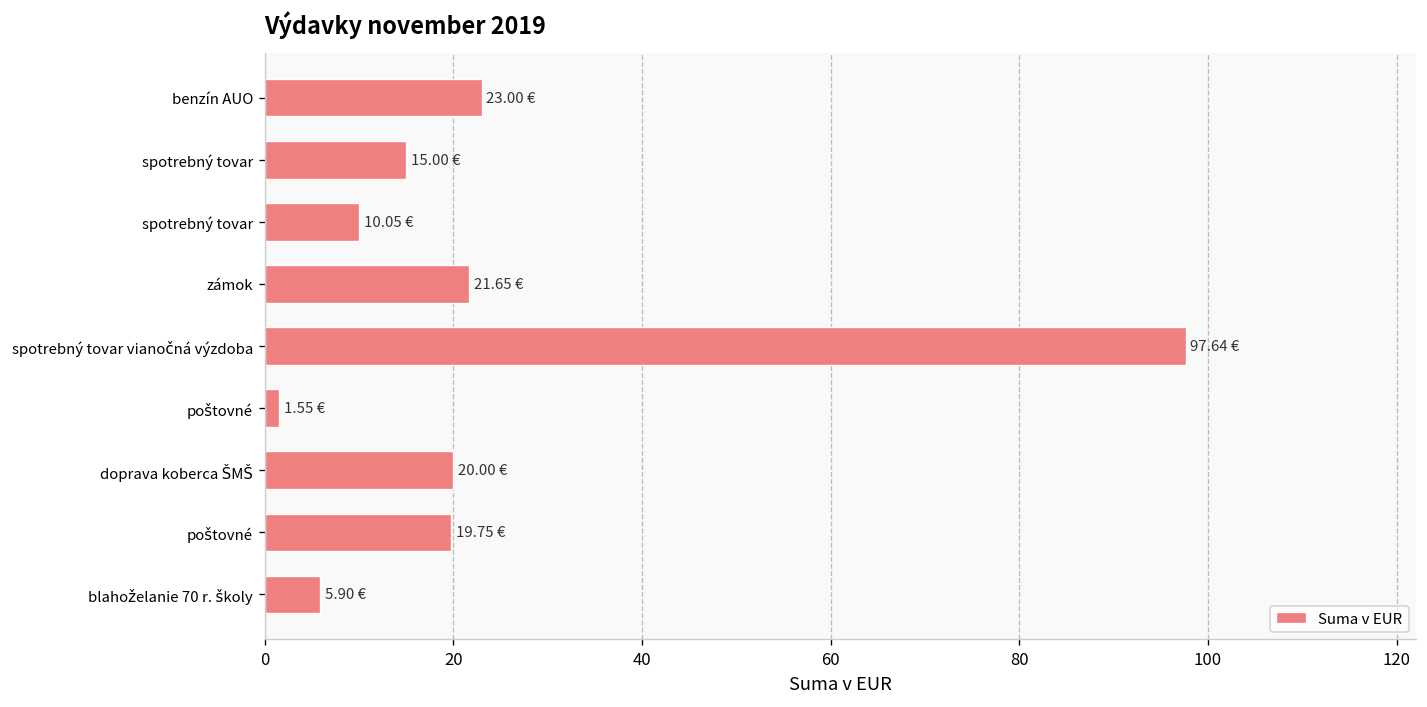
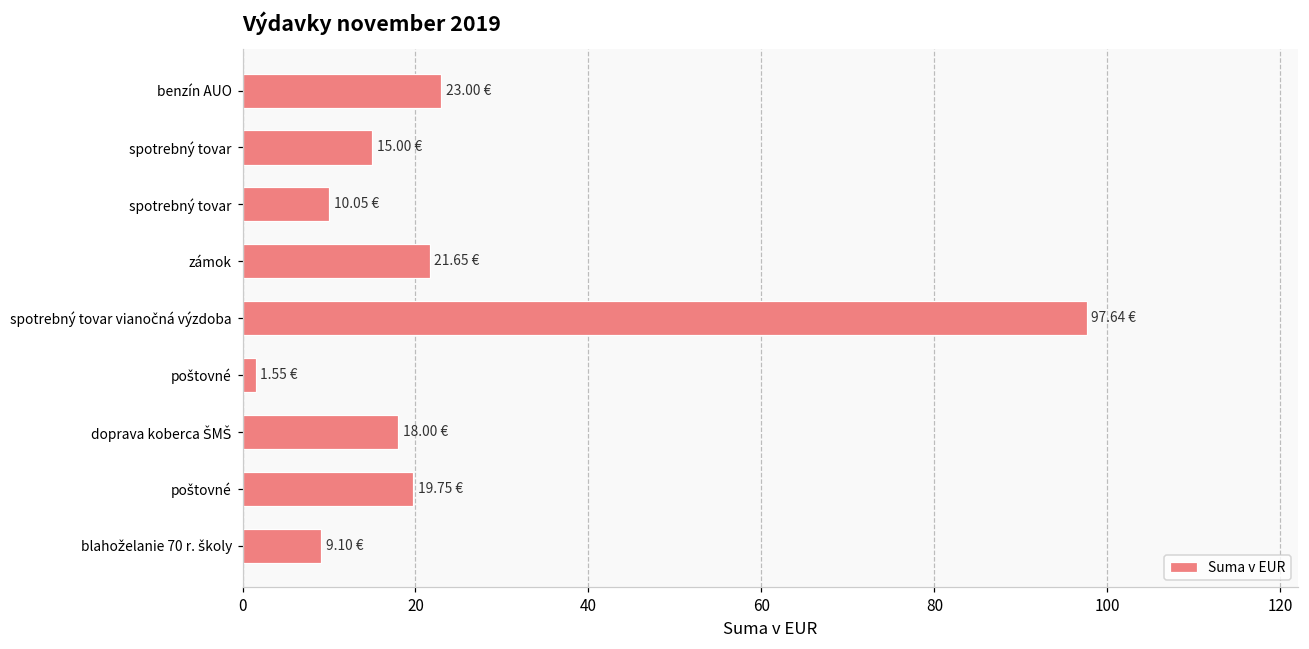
doprava koberca ŠMŠ: 20.00 -> 18.00
blahoželanie 70 r. školy: 5.90 -> 9.10
